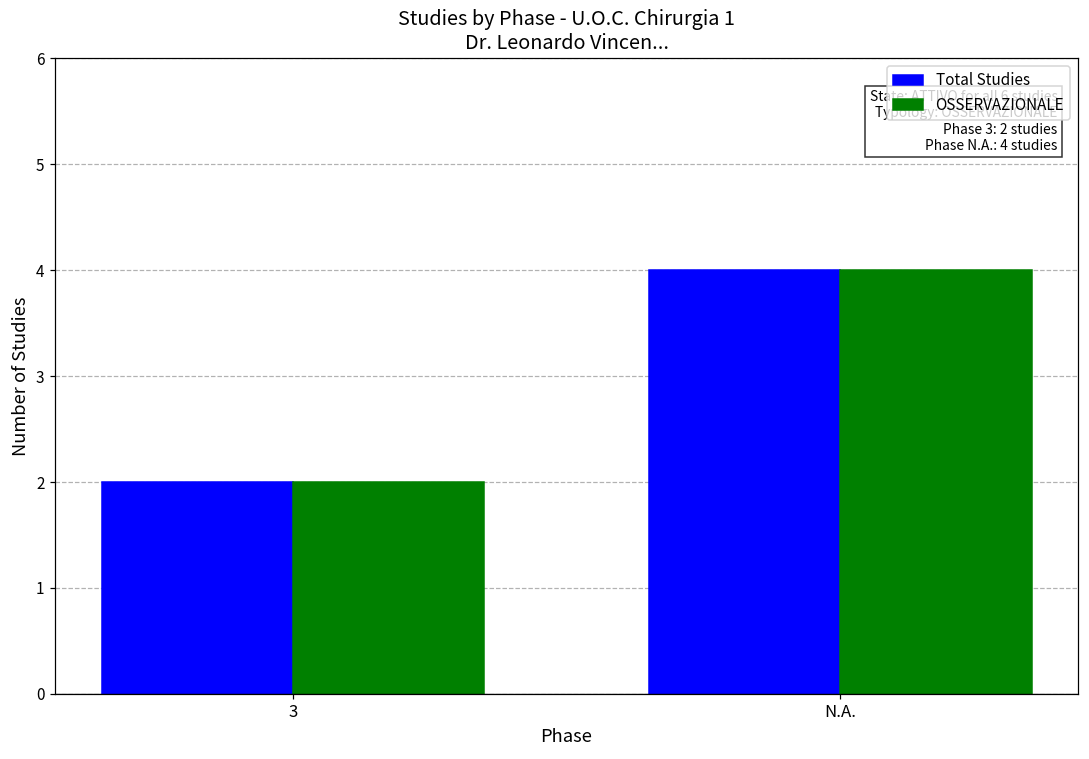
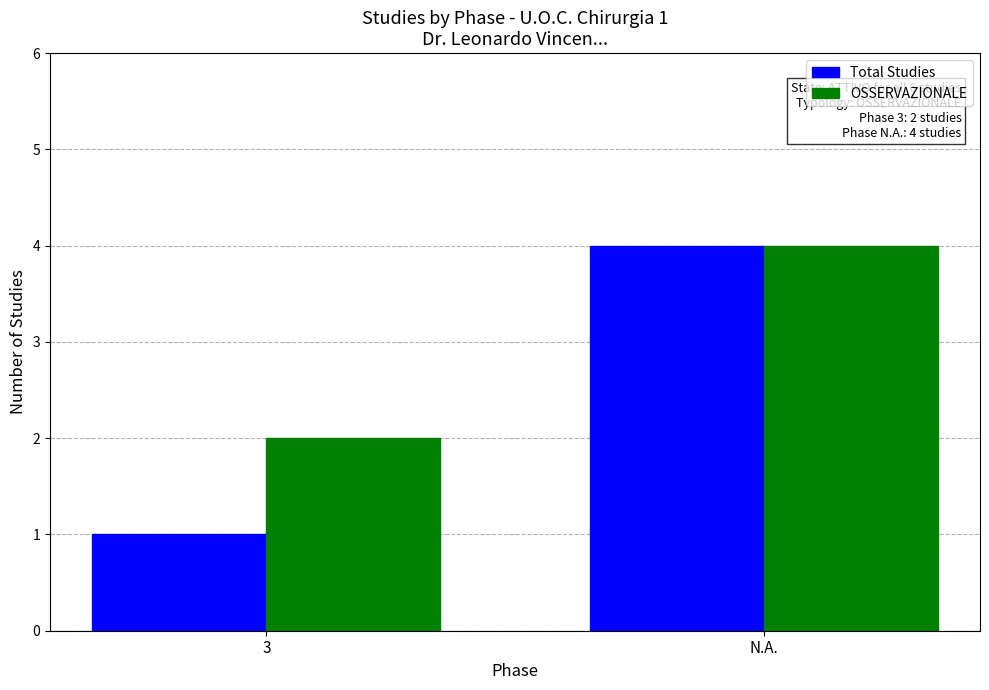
Total Studies, 3: 2 -> 1
